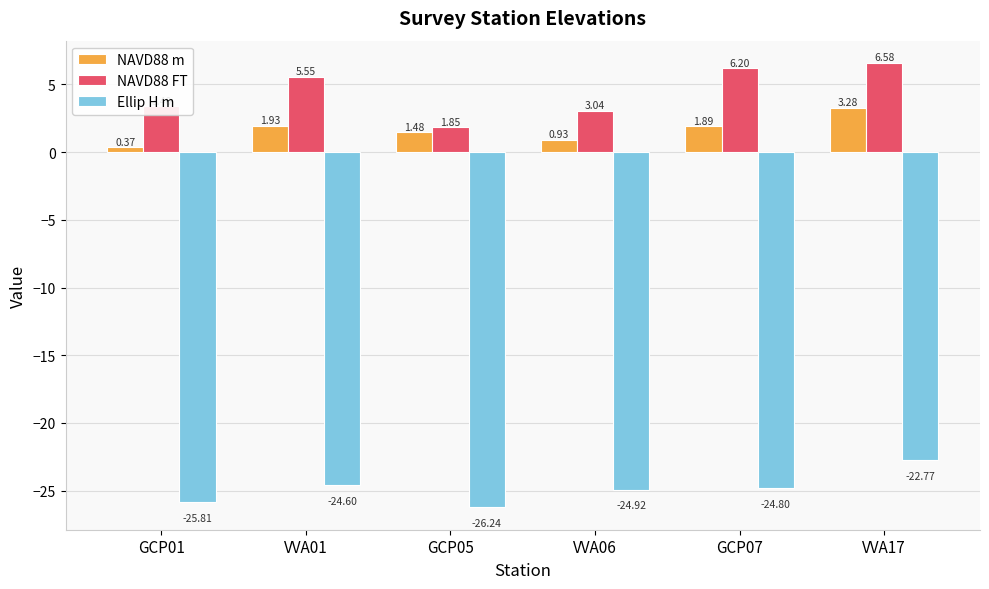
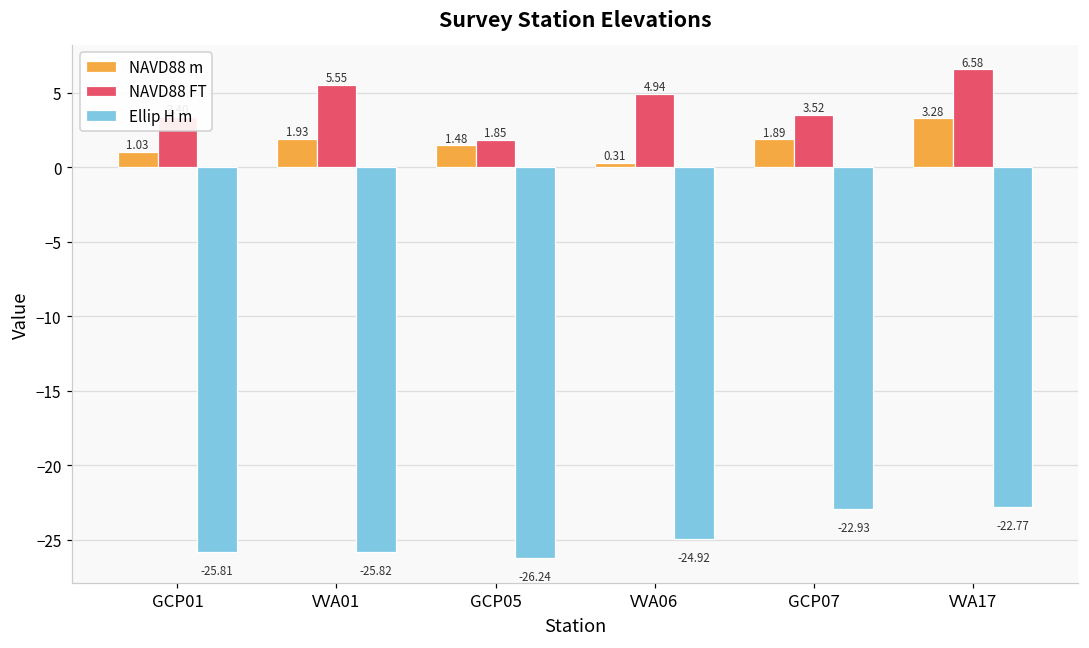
NAVD88 m, GCP01: 0.37 -> 1.03
Ellip H m, VVA01: -24.60 -> -25.82
NAVD88 m, VVA06: 0.93 -> 0.31
NAVD88 FT, VVA06: 3.04 -> 4.94
NAVD88 FT, GCP07: 6.20 -> 3.52
Ellip H m, GCP07: -24.80 -> -22.93
